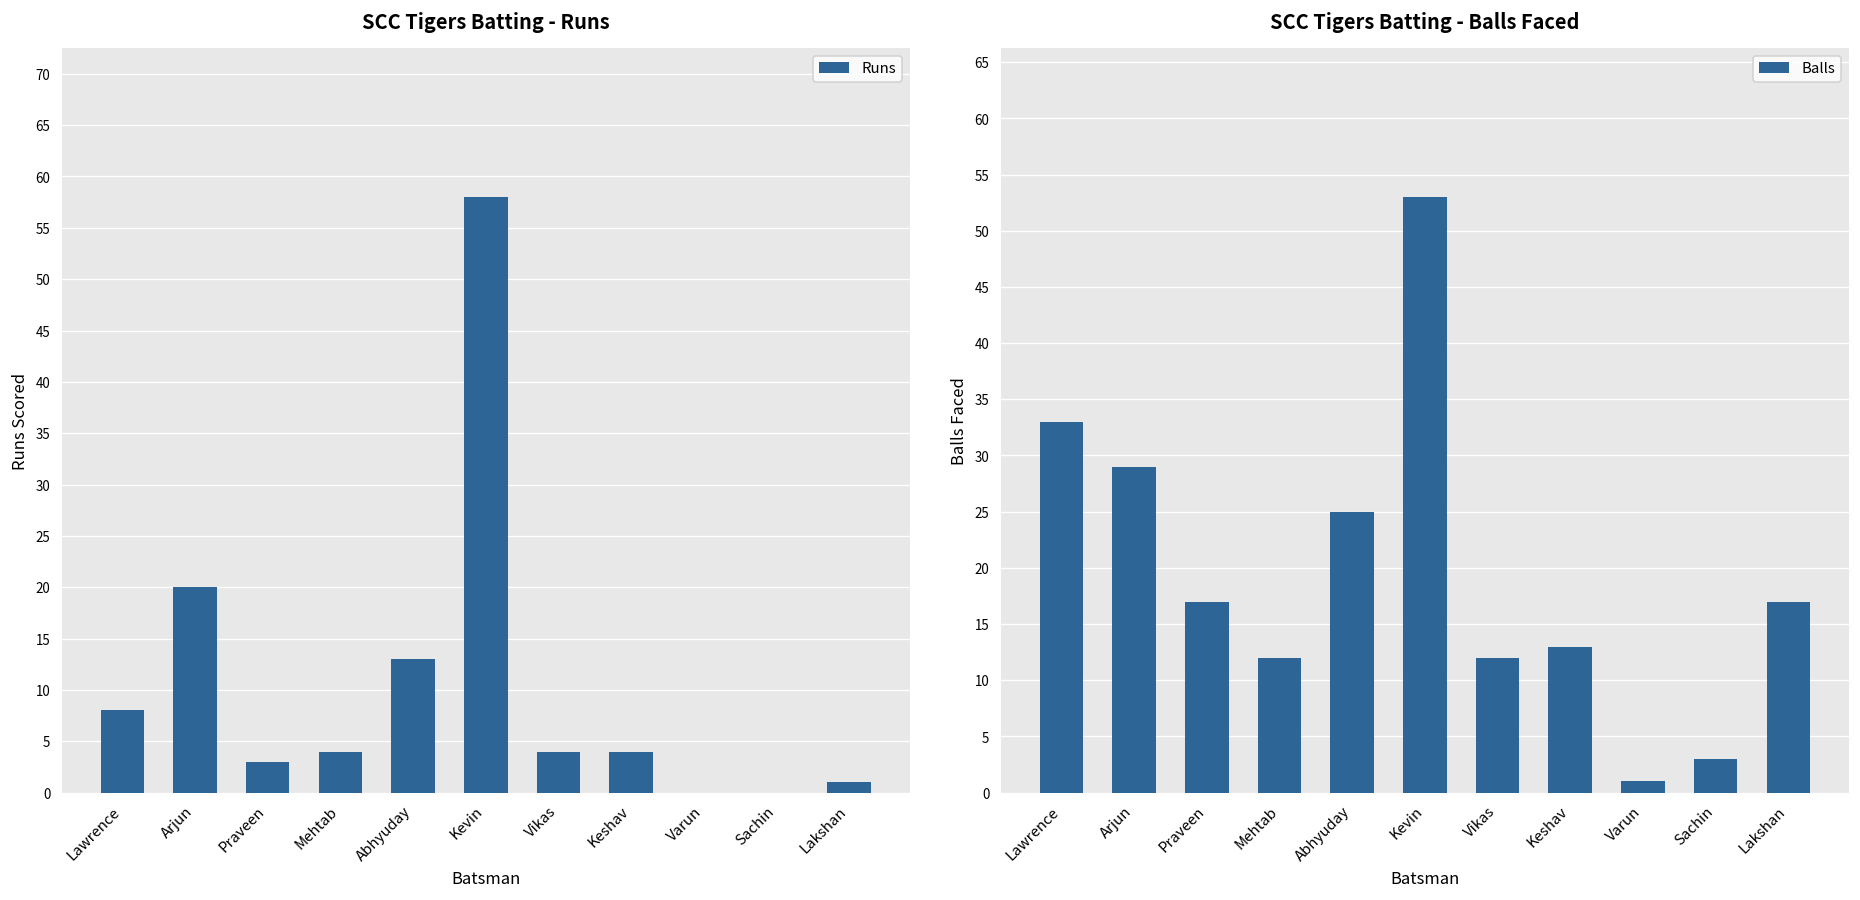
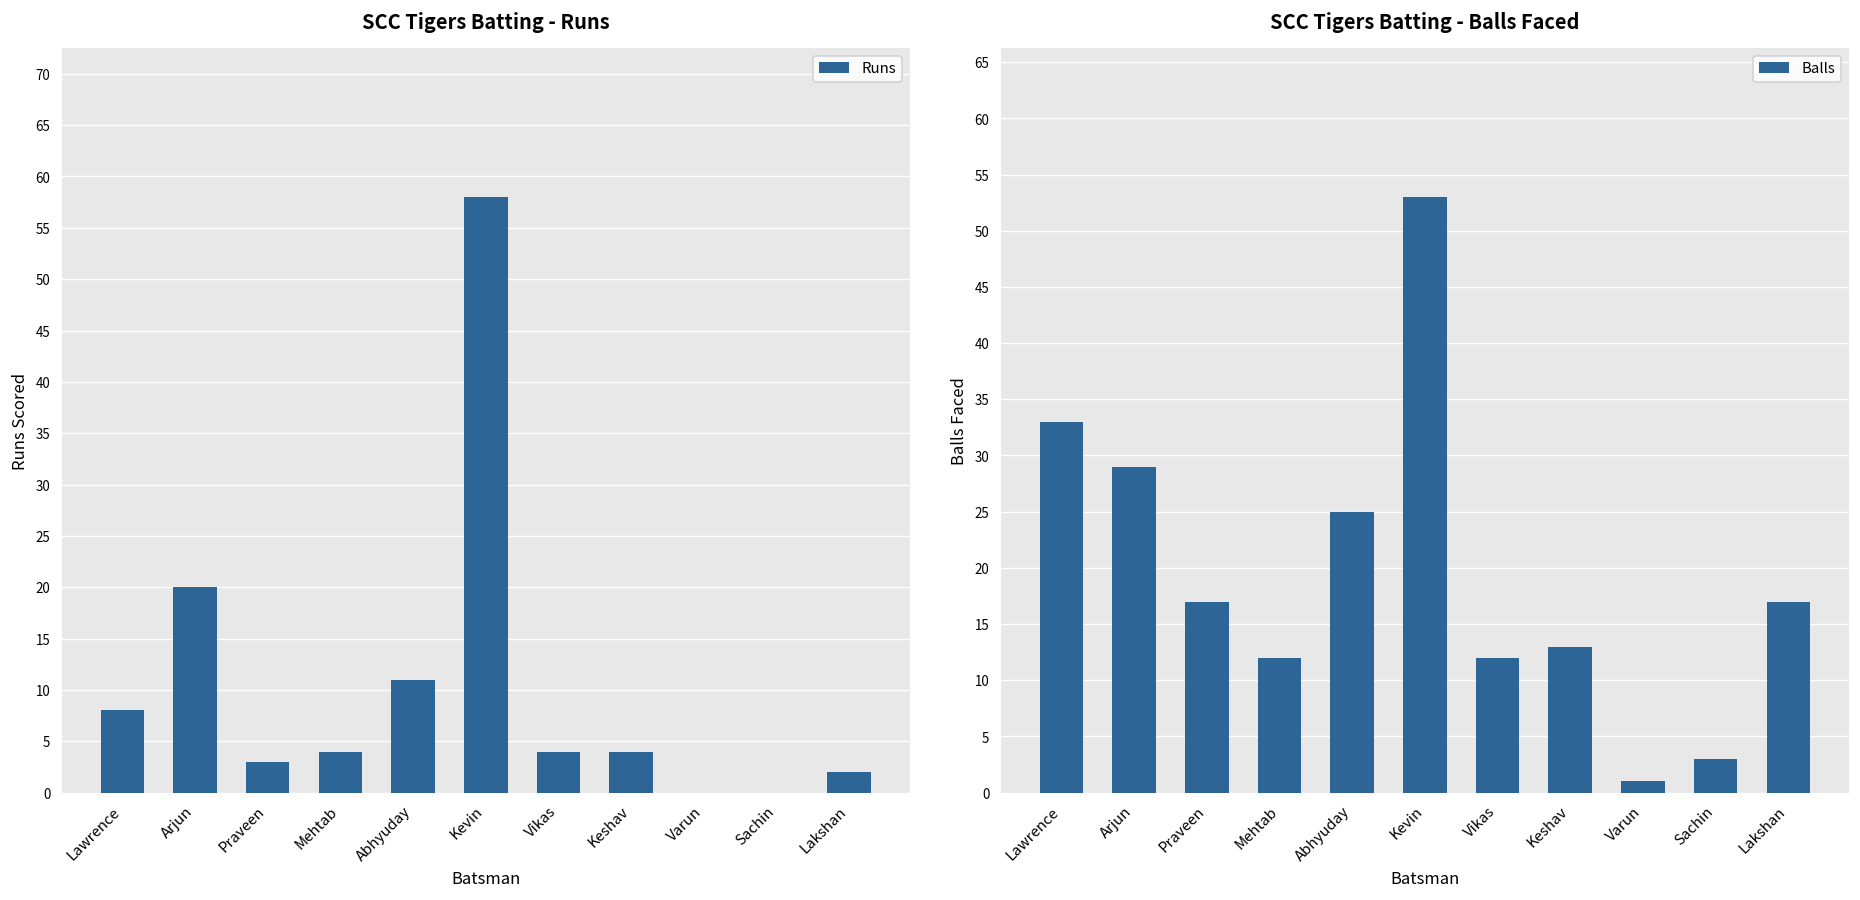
SCC Tigers Batting - Runs, Abhyuday: 13 -> 11
SCC Tigers Batting - Runs, Lakshan: 1 -> 2
